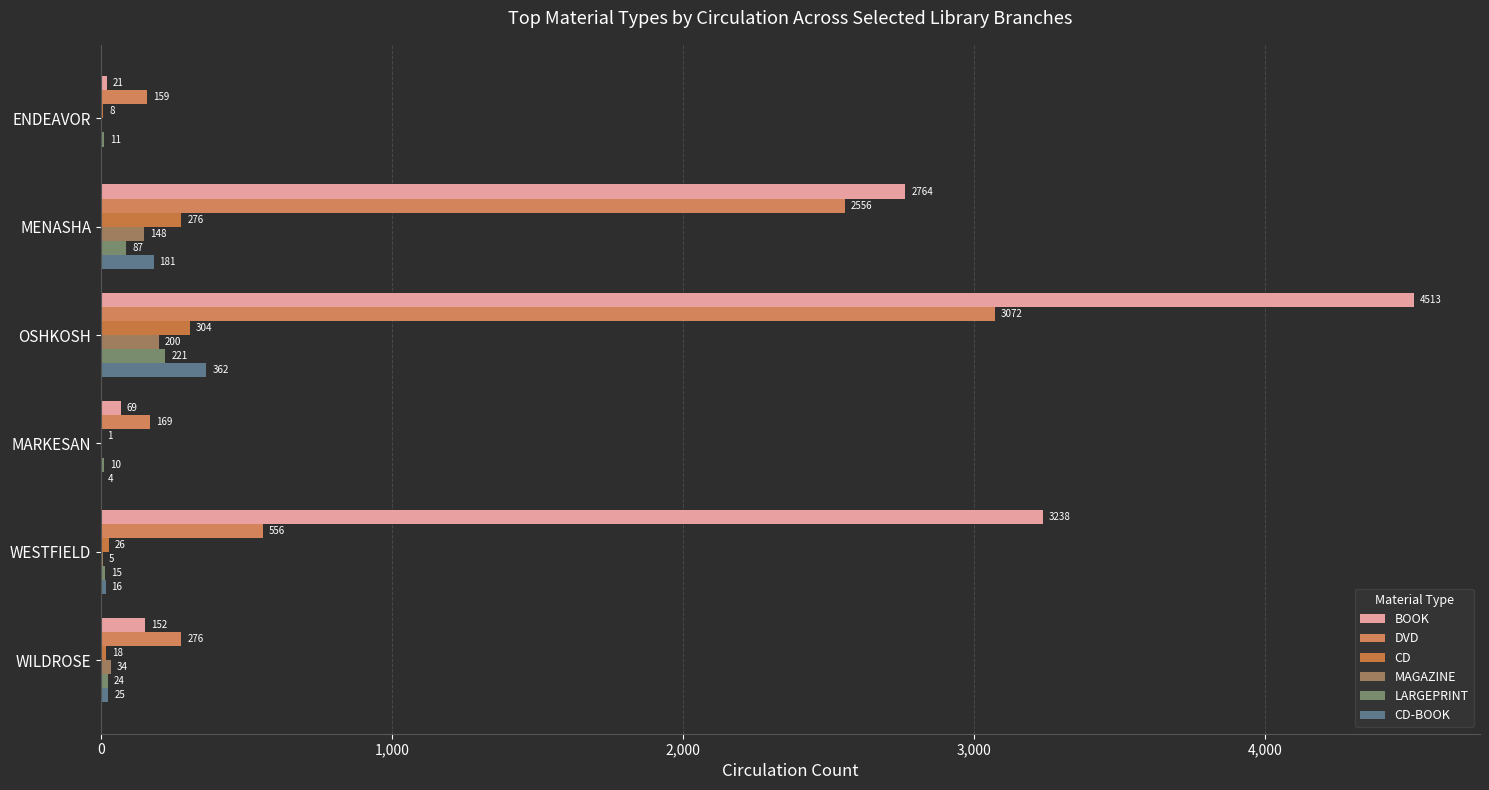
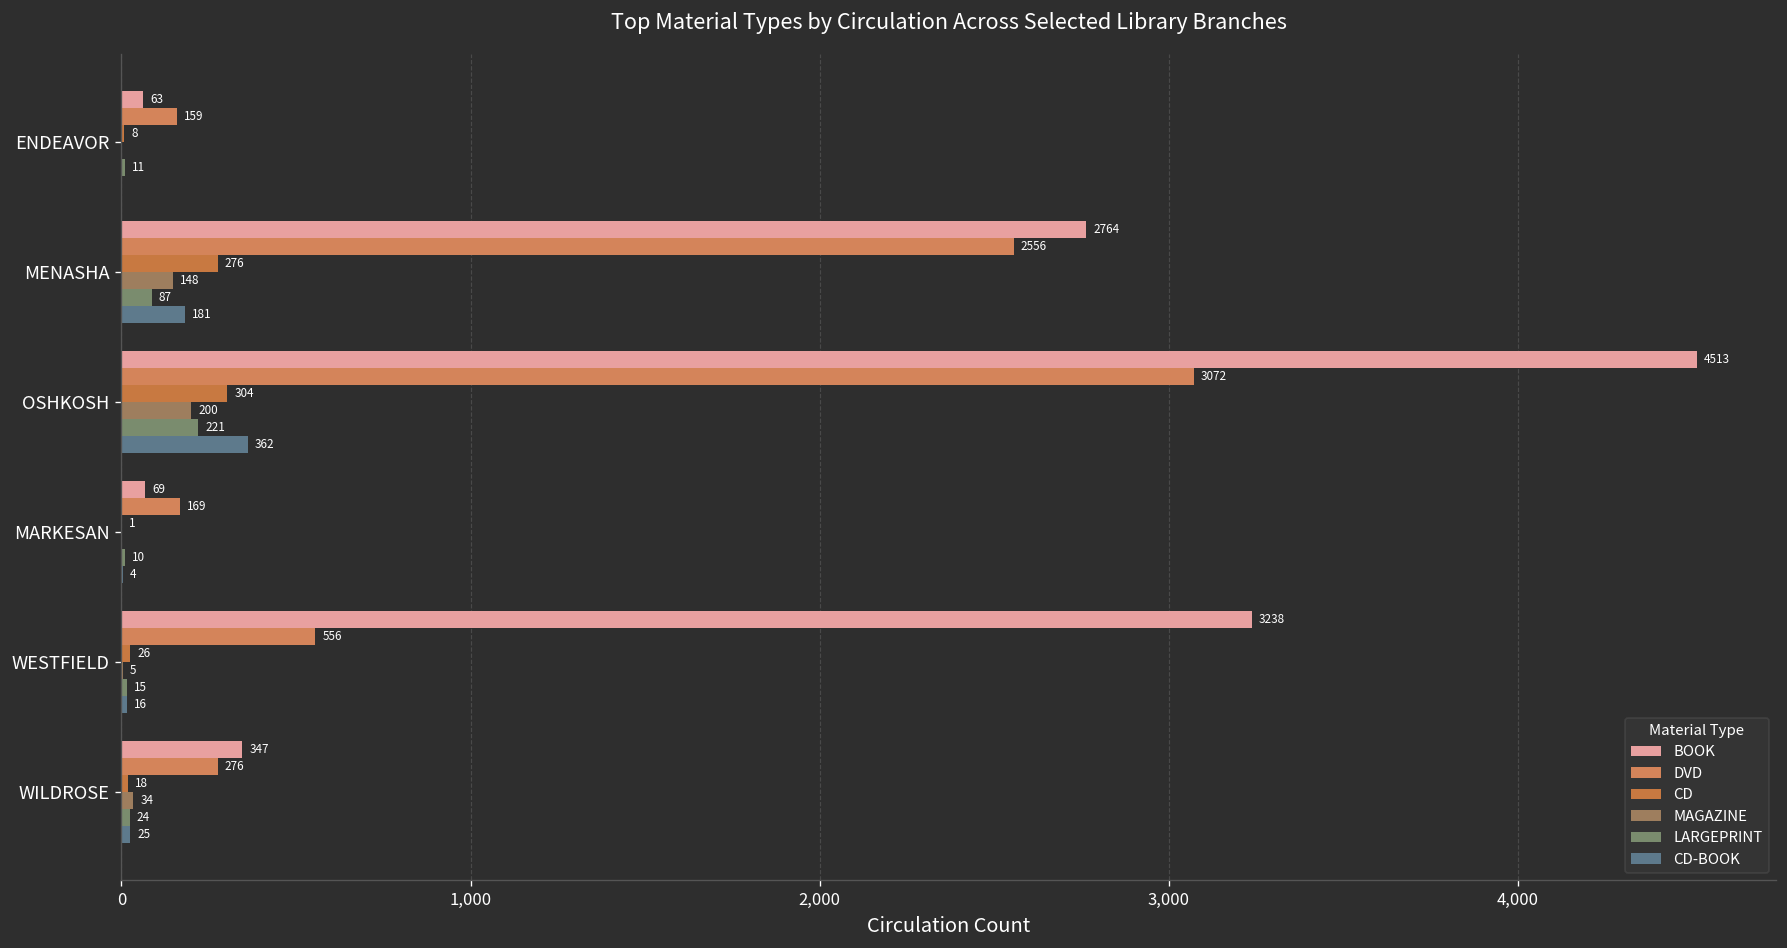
BOOK, ENDEAVOR: 21 -> 63
BOOK, WILDROSE: 152 -> 347
